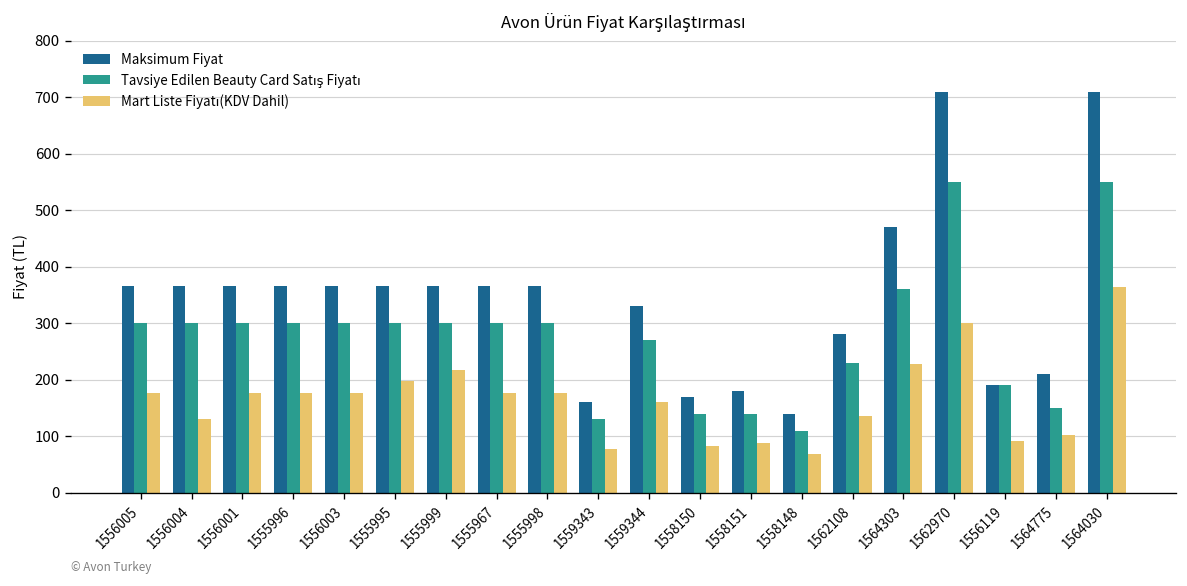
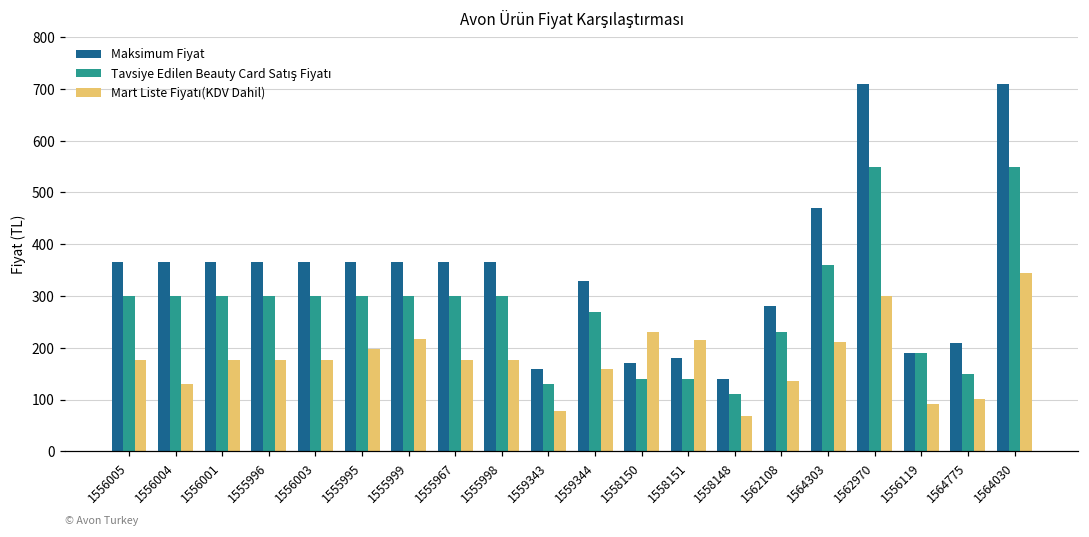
Mart Liste Fiyatı(KDV Dahil), 1558150: 80 -> 230
Mart Liste Fiyatı(KDV Dahil), 1558151: 90 -> 210
Mart Liste Fiyatı(KDV Dahil), 1564303: 230 -> 210
Mart Liste Fiyatı(KDV Dahil), 1564030: 360 -> 340
